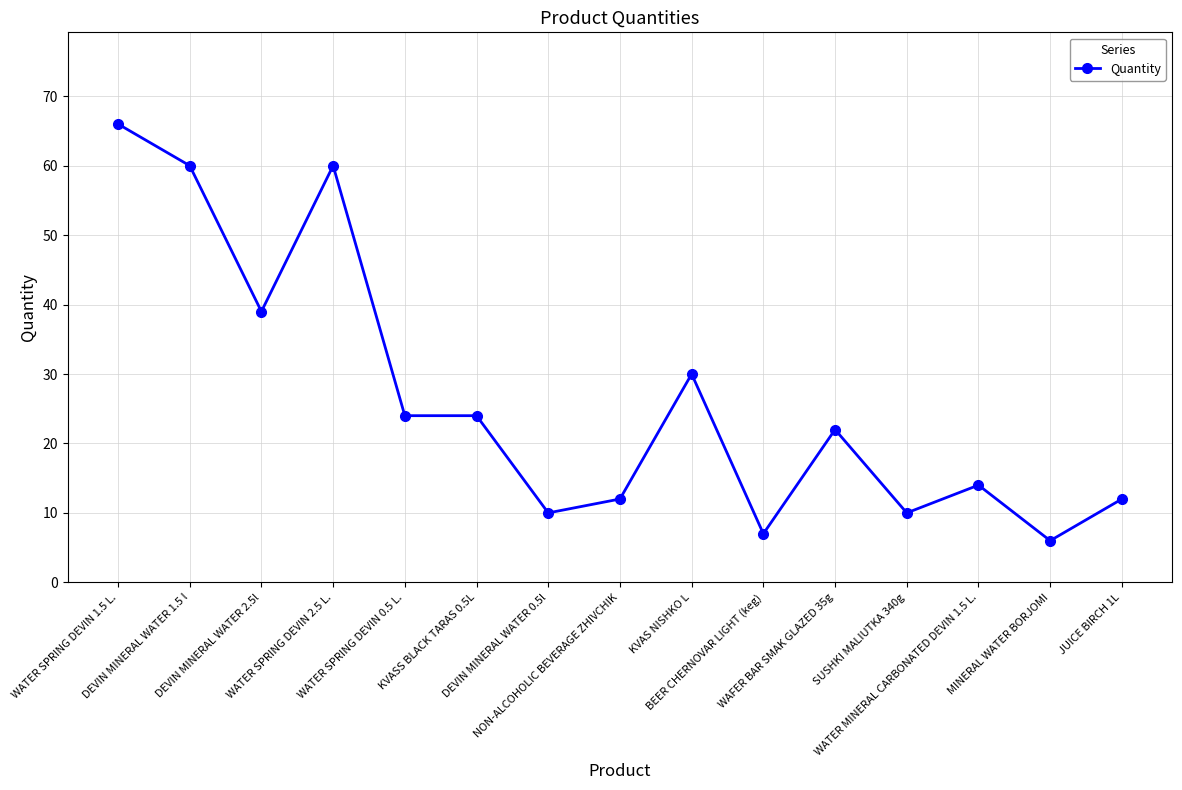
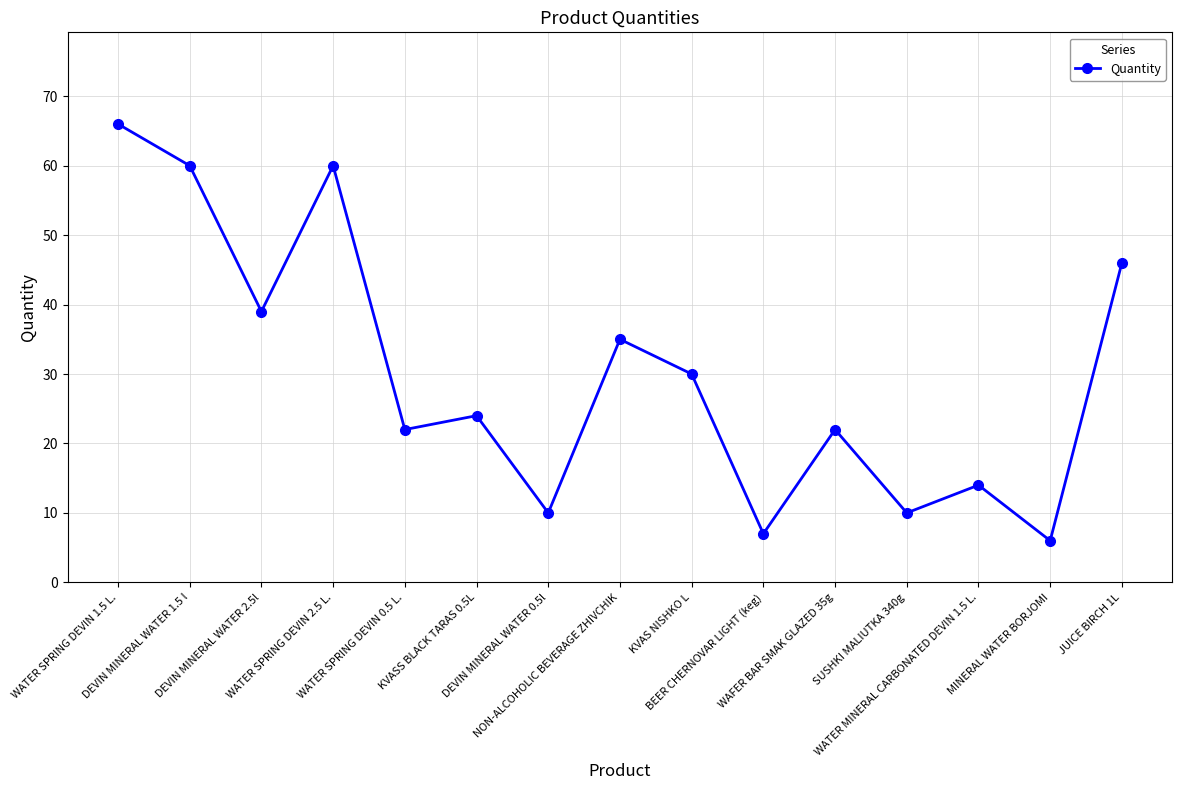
WATER SPRING DEVIN 0.5 L.: 24 -> 22
NON-ALCOHOLIC BEVERAGE ZHIVCHIK: 12 -> 35
JUICE BIRCH 1L: 12 -> 46
